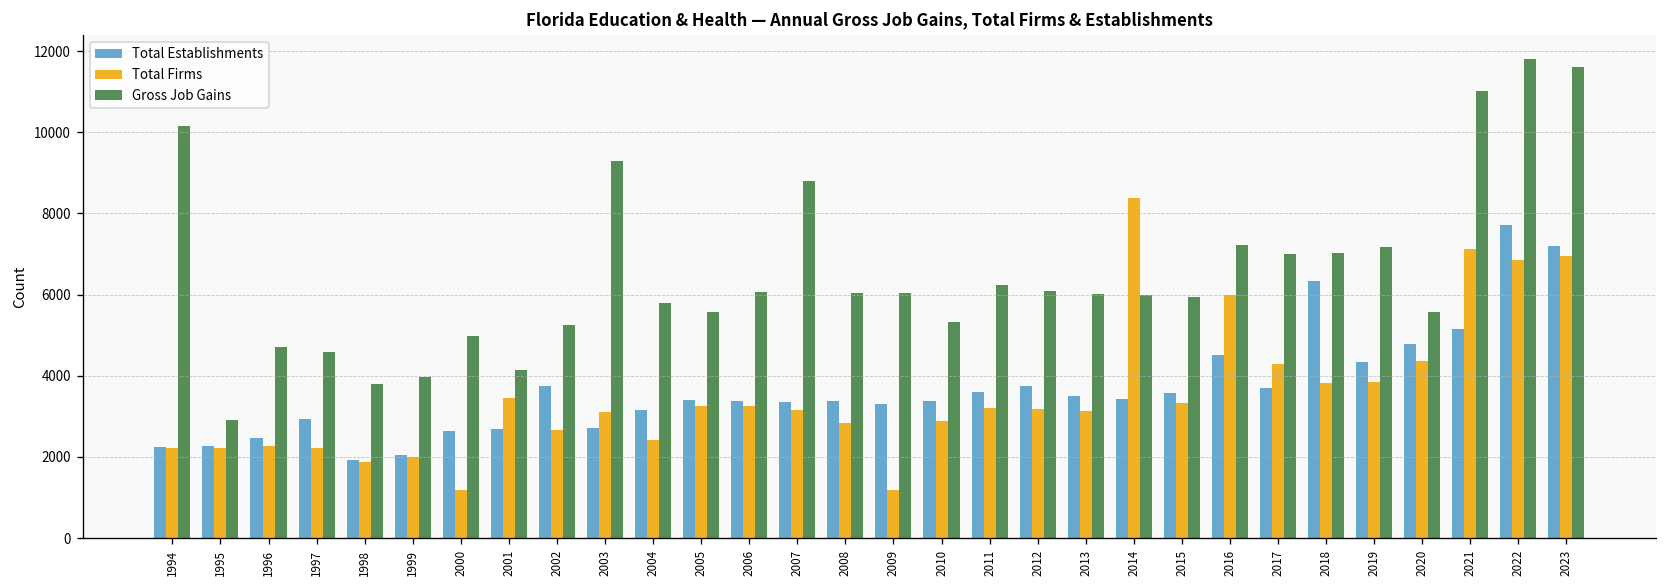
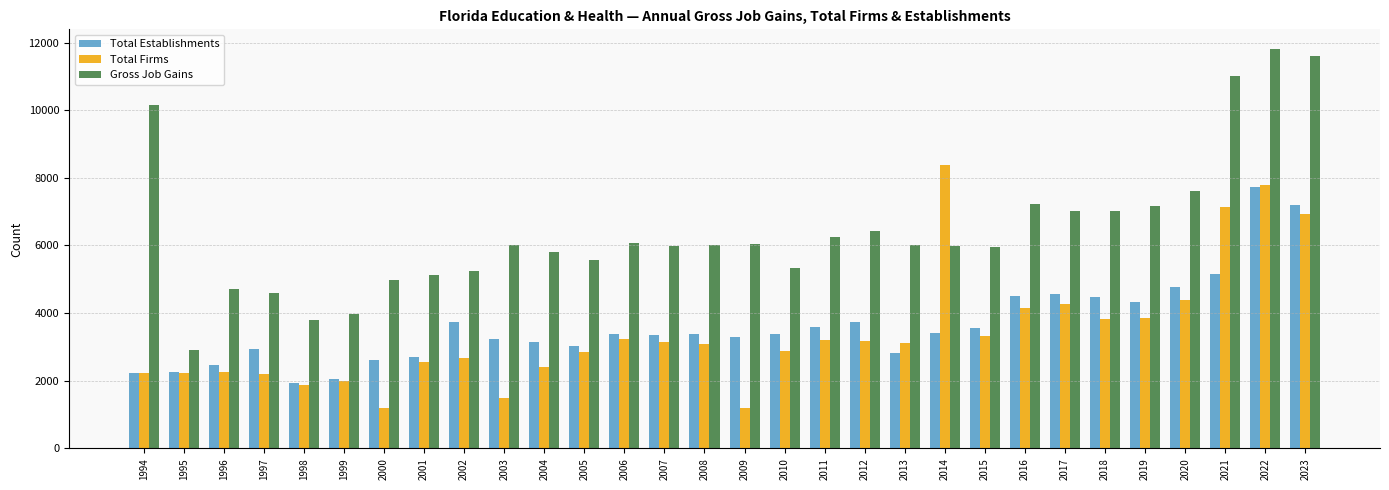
Total Firms, 2001: 3500 -> 2600
Gross Job Gains, 2001: 4100 -> 5100
Total Establishments, 2003: 2700 -> 3200
Total Firms, 2003: 3100 -> 1500
Gross Job Gains, 2003: 9300 -> 6000
Total Establishments, 2005: 3400 -> 3000
Total Firms, 2005: 3300 -> 2900
Gross Job Gains, 2007: 8800 -> 6000
Total Firms, 2008: 2800 -> 3100
Gross Job Gains, 2012: 6100 -> 6400
Total Establishments, 2013: 3500 -> 2800
Total Firms, 2016: 6000 -> 4200
Total Establishments, 2017: 3700 -> 4600
Total Establishments, 2018: 6300 -> 4500
Gross Job Gains, 2020: 5600 -> 7600
Total Firms, 2022: 6800 -> 7800
